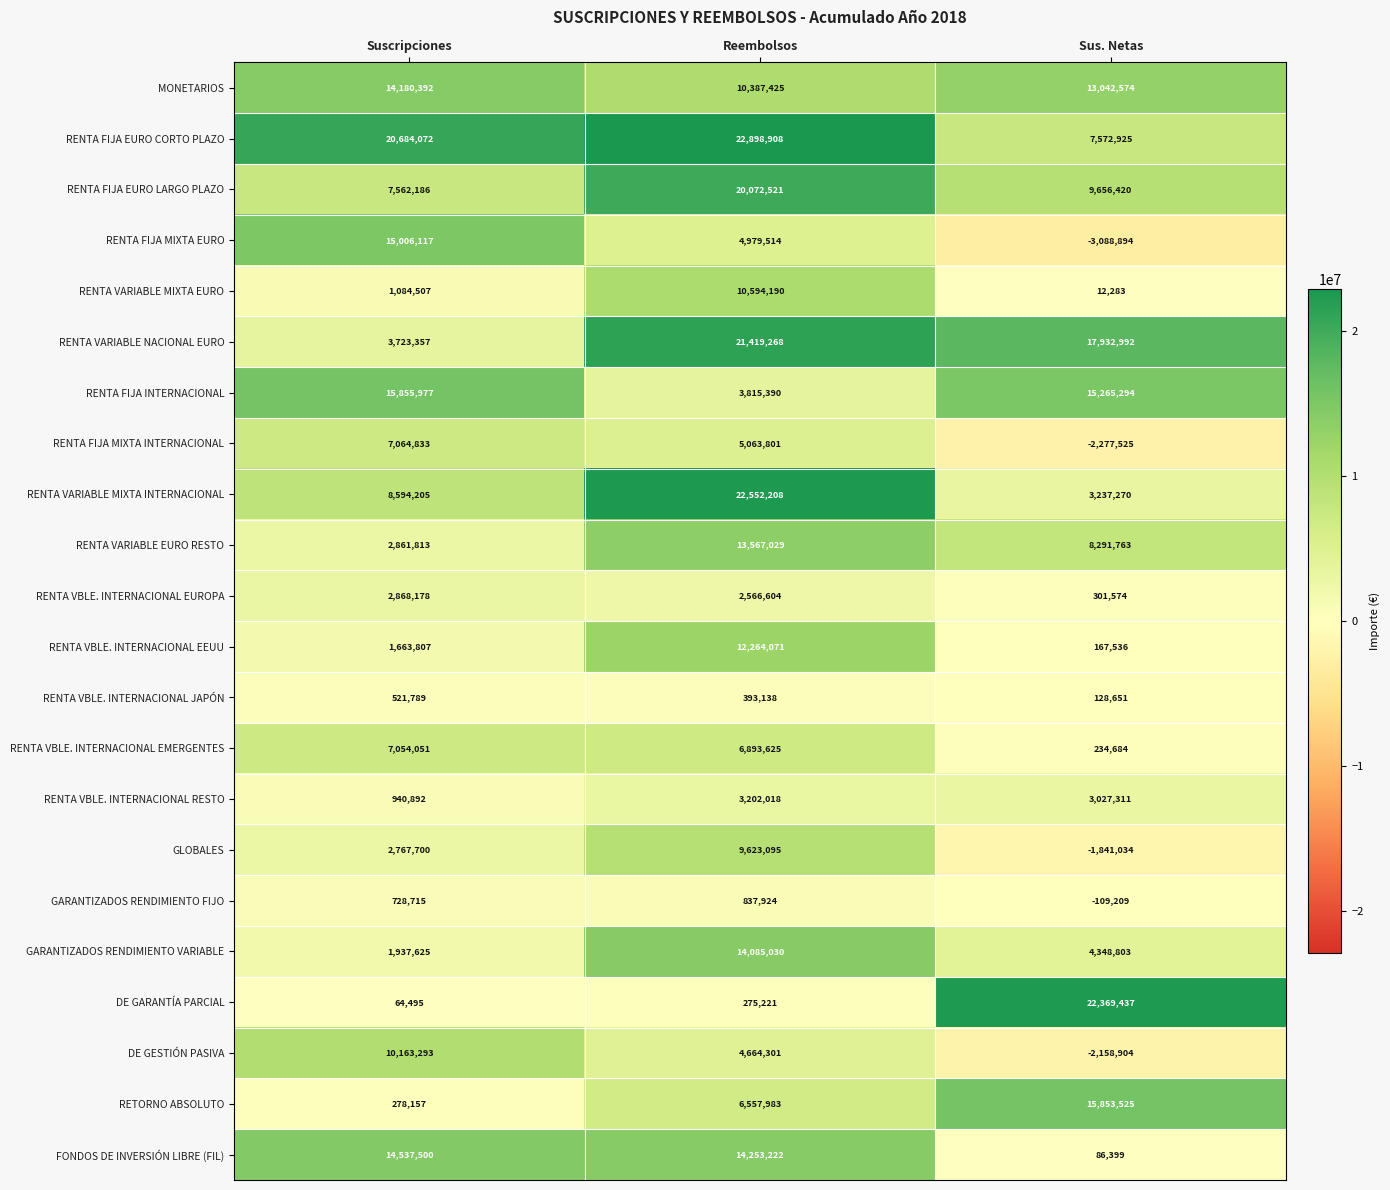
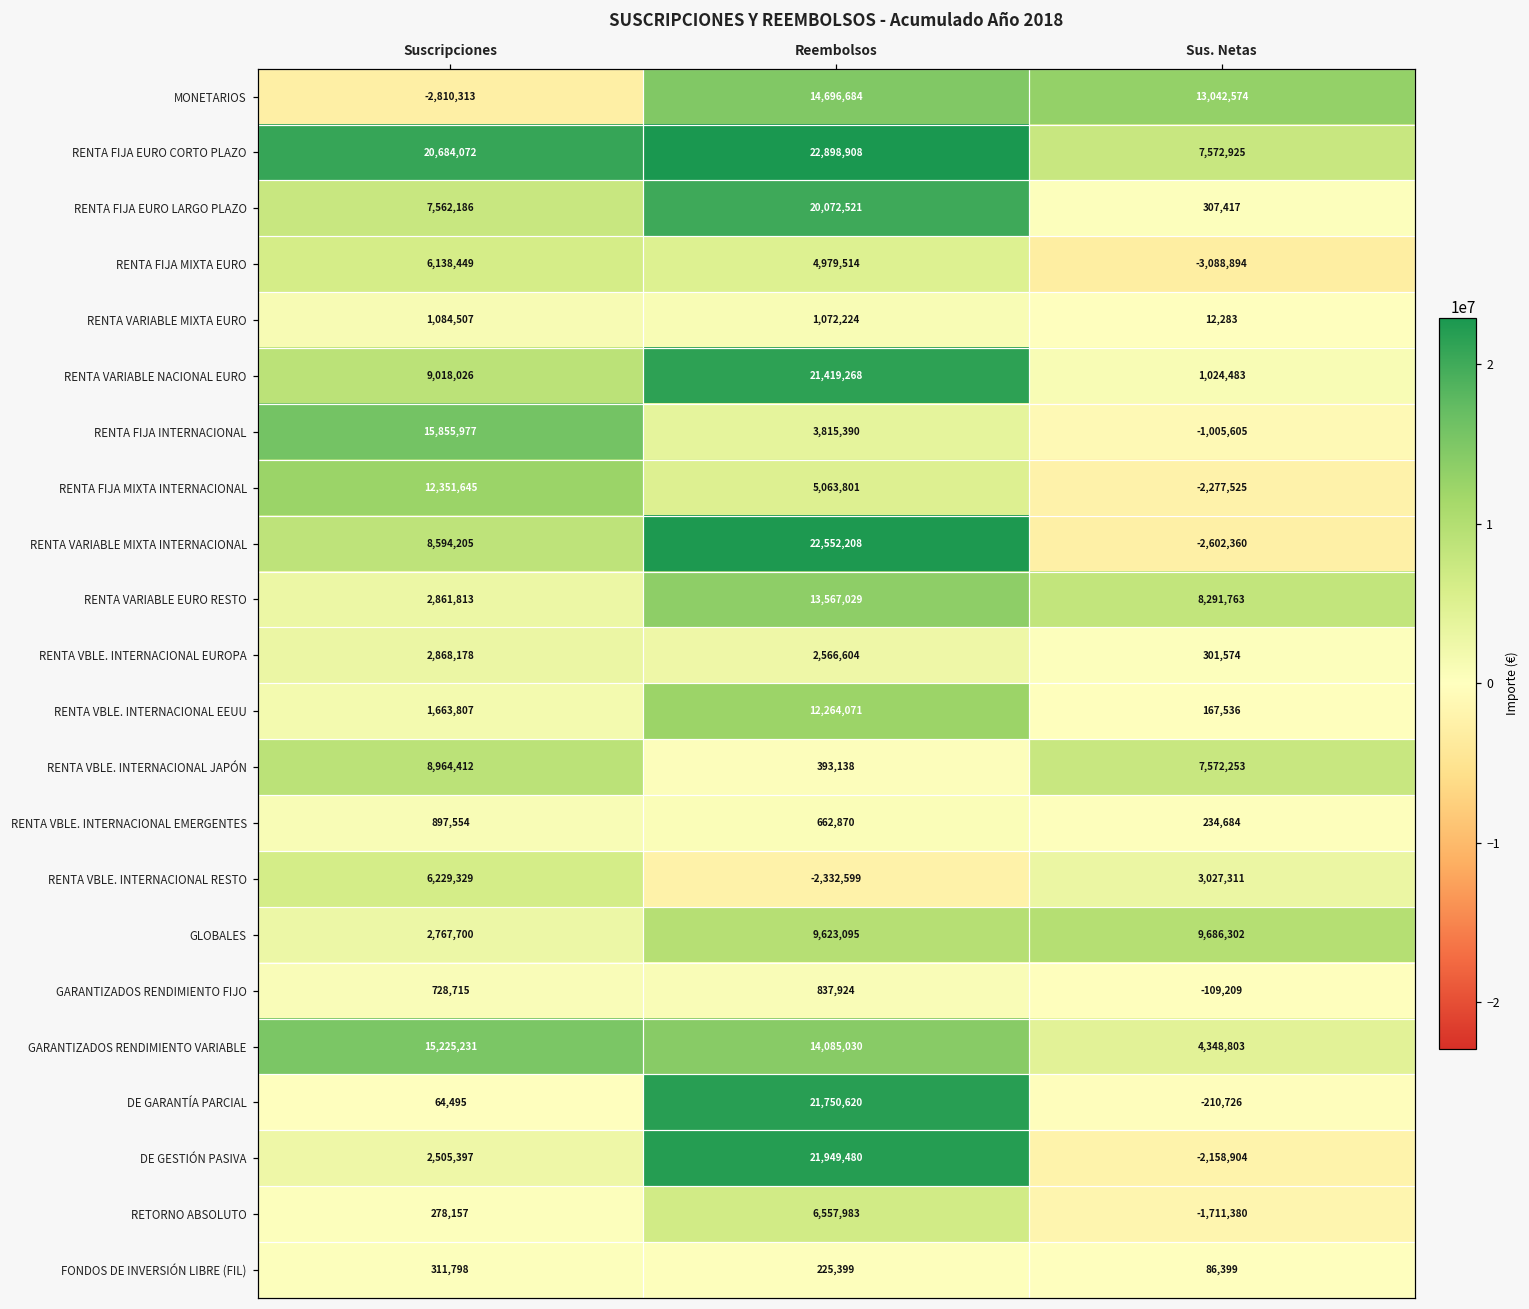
MONETARIOS, Suscripciones: 14,180,392 -> -2,810,313
MONETARIOS, Reembolsos: 10,387,425 -> 14,696,684
RENTA FIJA EURO LARGO PLAZO, Sus. Netas: 9,656,420 -> 307,417
RENTA FIJA MIXTA EURO, Suscripciones: 15,006,117 -> 6,138,449
RENTA VARIABLE MIXTA EURO, Reembolsos: 10,594,190 -> 1,072,224
RENTA VARIABLE NACIONAL EURO, Suscripciones: 3,723,357 -> 9,018,026
RENTA VARIABLE NACIONAL EURO, Sus. Netas: 17,932,992 -> 1,024,483
RENTA FIJA INTERNACIONAL, Sus. Netas: 15,265,294 -> -1,005,605
RENTA FIJA MIXTA INTERNACIONAL, Suscripciones: 7,064,833 -> 12,351,645
RENTA VARIABLE MIXTA INTERNACIONAL, Sus. Netas: 3,237,270 -> -2,602,360
RENTA VBLE. INTERNACIONAL JAPÓN, Suscripciones: 521,789 -> 8,964,412
RENTA VBLE. INTERNACIONAL JAPÓN, Sus. Netas: 128,651 -> 7,572,253
RENTA VBLE. INTERNACIONAL EMERGENTES, Suscripciones: 7,054,051 -> 897,554
RENTA VBLE. INTERNACIONAL EMERGENTES, Reembolsos: 6,893,625 -> 662,870
RENTA VBLE. INTERNACIONAL RESTO, Suscripciones: 940,892 -> 6,229,329
RENTA VBLE. INTERNACIONAL RESTO, Reembolsos: 3,202,018 -> -2,332,599
GLOBALES, Sus. Netas: -1,841,034 -> 9,686,302
GARANTIZADOS RENDIMIENTO VARIABLE, Suscripciones: 1,937,625 -> 15,225,231
DE GARANTÍA PARCIAL, Reembolsos: 275,221 -> 21,750,620
DE GARANTÍA PARCIAL, Sus. Netas: 22,369,437 -> -210,726
DE GESTIÓN PASIVA, Suscripciones: 10,163,293 -> 2,505,397
DE GESTIÓN PASIVA, Reembolsos: 4,664,301 -> 21,949,480
RETORNO ABSOLUTO, Sus. Netas: 15,853,525 -> -1,711,380
FONDOS DE INVERSIÓN LIBRE (FIL), Suscripciones: 14,537,500 -> 311,798
FONDOS DE INVERSIÓN LIBRE (FIL), Reembolsos: 14,253,222 -> 225,399
